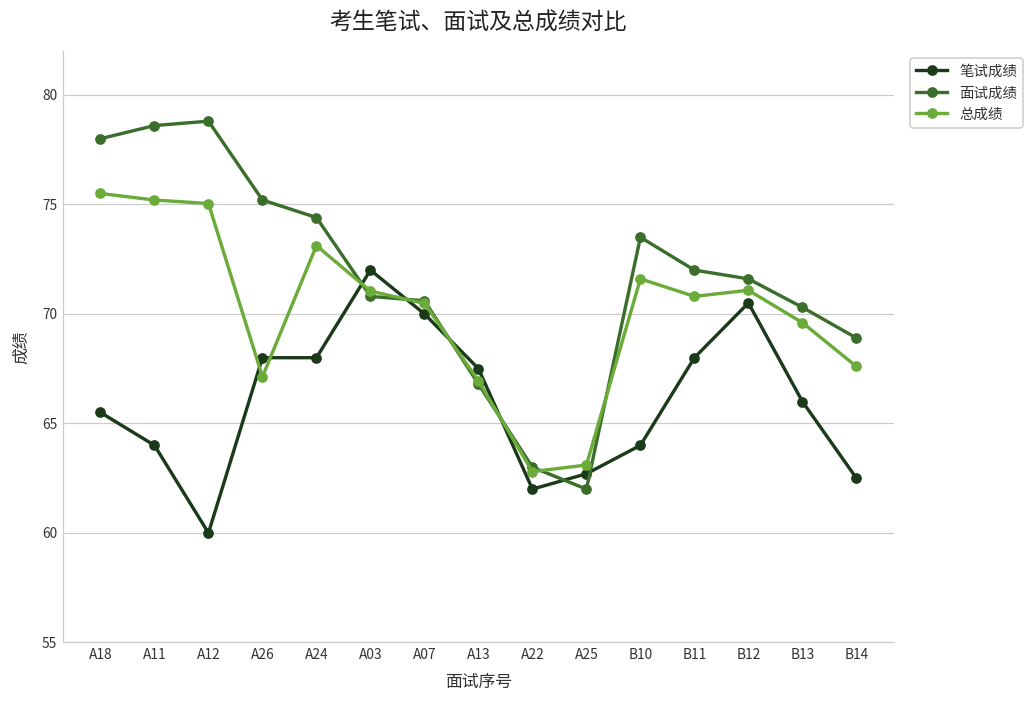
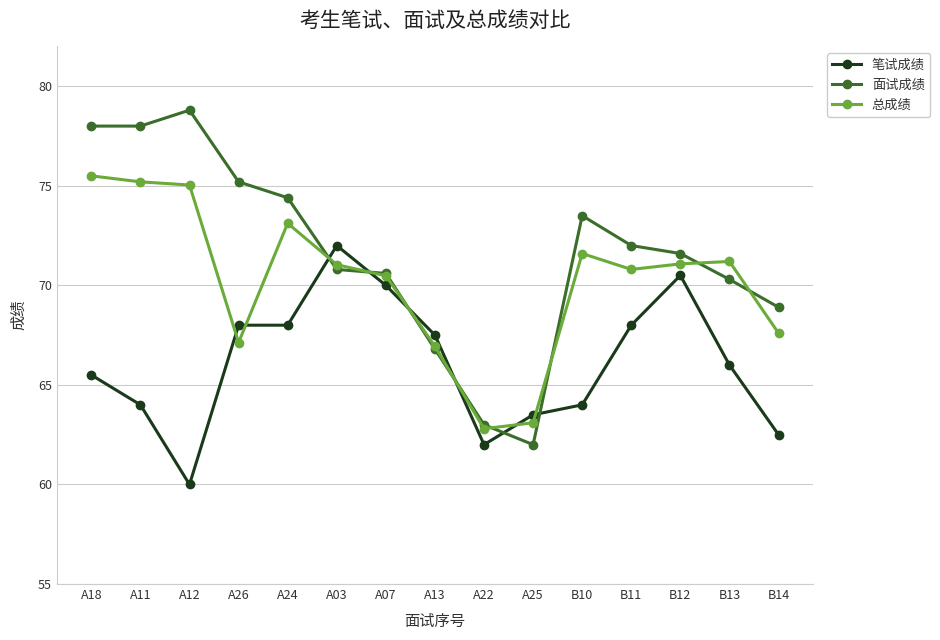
面试成绩, A11: 78.6 -> 78.0
笔试成绩, A25: 62.7 -> 63.5
总成绩, B13: 69.6 -> 71.2
